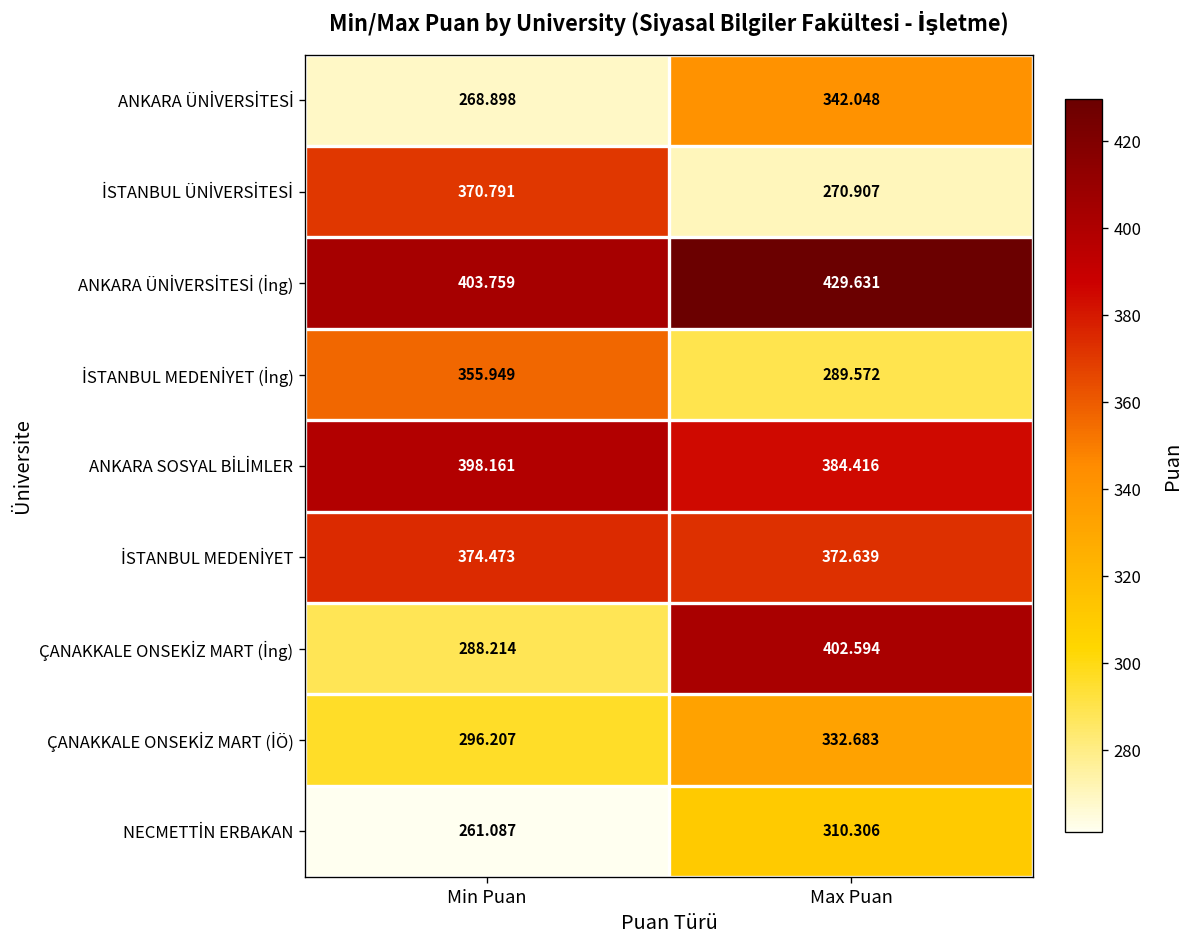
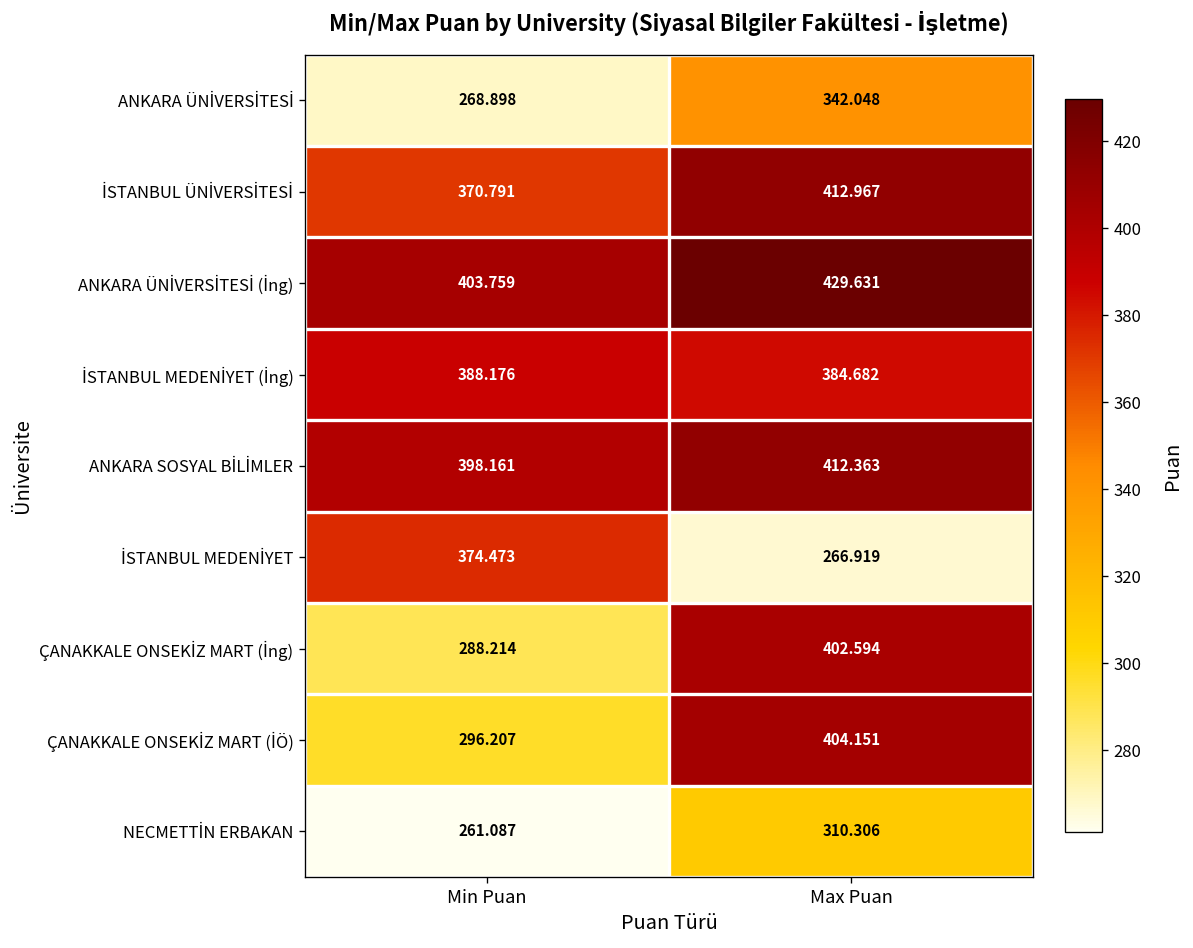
İSTANBUL ÜNİVERSİTESİ, Max Puan: 270.907 -> 412.967
İSTANBUL MEDENİYET (İng), Min Puan: 355.949 -> 388.176
İSTANBUL MEDENİYET (İng), Max Puan: 289.572 -> 384.682
ANKARA SOSYAL BİLİMLER, Max Puan: 384.416 -> 412.363
İSTANBUL MEDENİYET, Max Puan: 372.639 -> 266.919
ÇANAKKALE ONSEKİZ MART (İÖ), Max Puan: 332.683 -> 404.151
